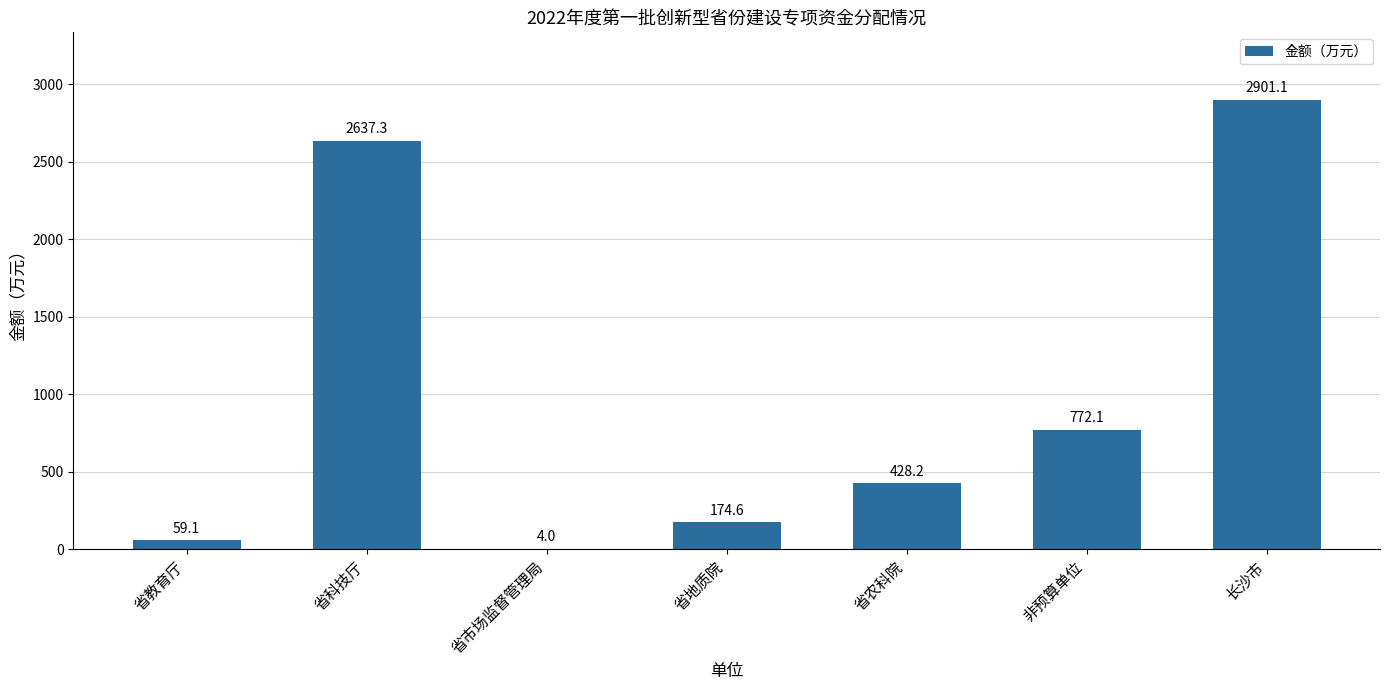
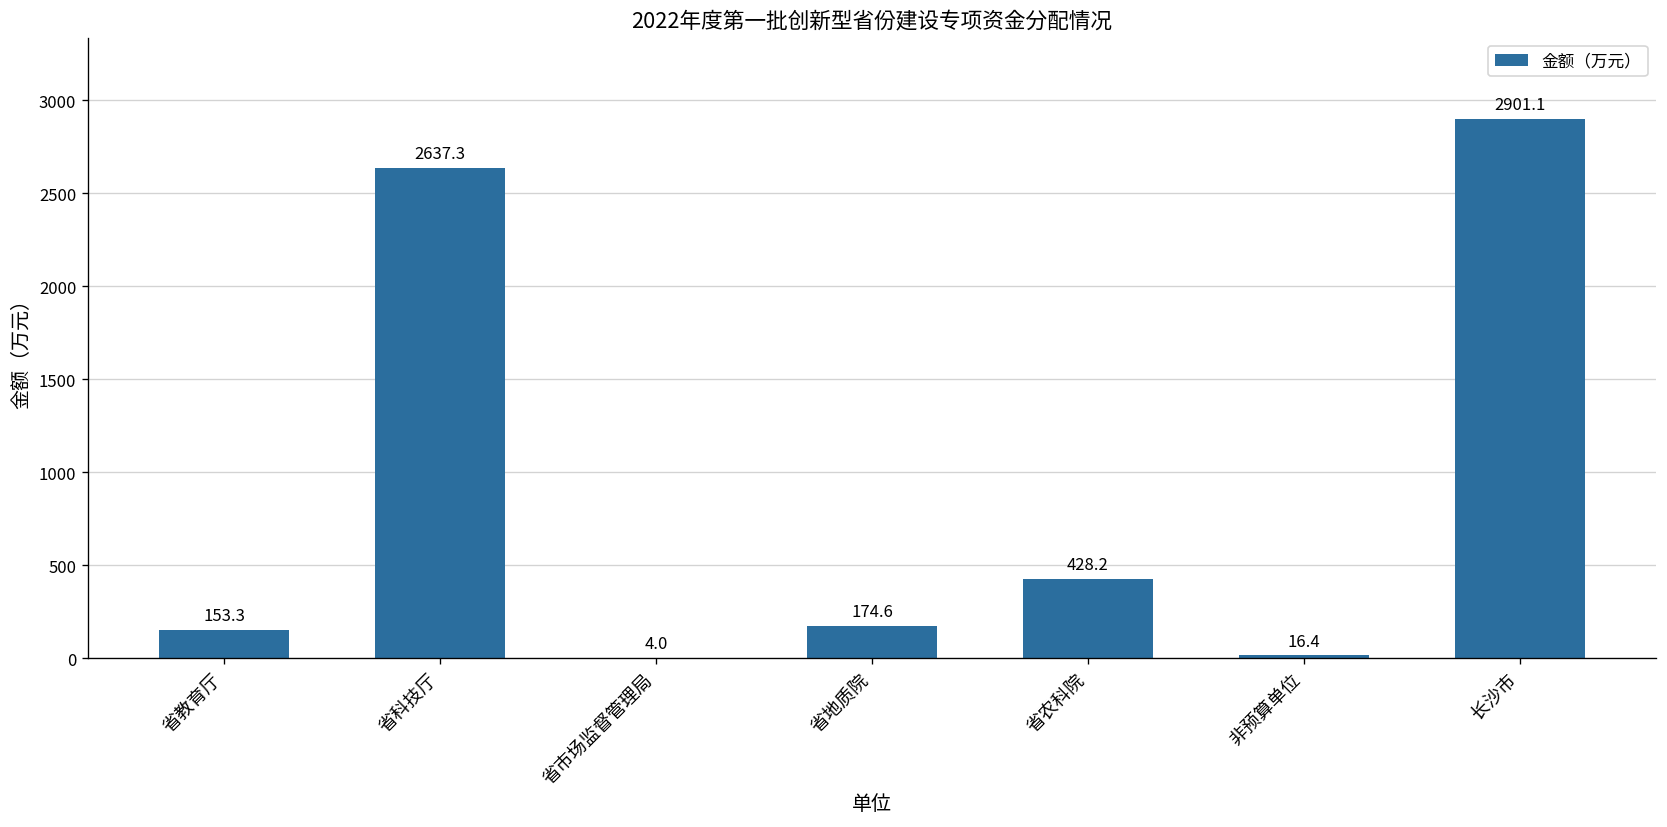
省教育厅: 59.1 -> 153.3
非预算单位: 772.1 -> 16.4
